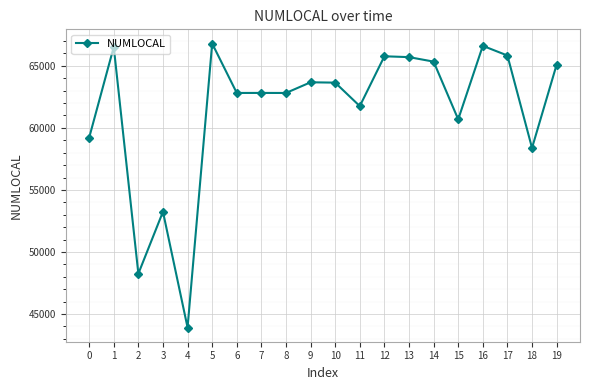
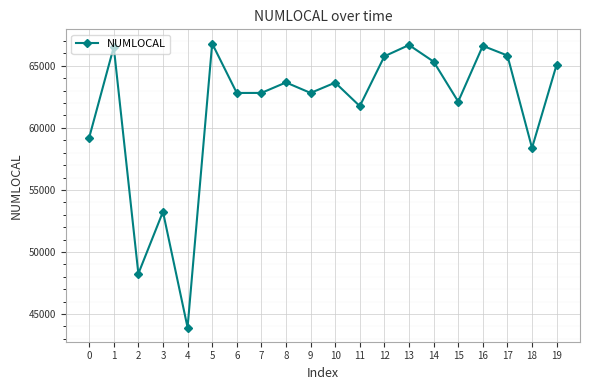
8: 62800 -> 63700
9: 63700 -> 62800
13: 65700 -> 66700
15: 60700 -> 62100
